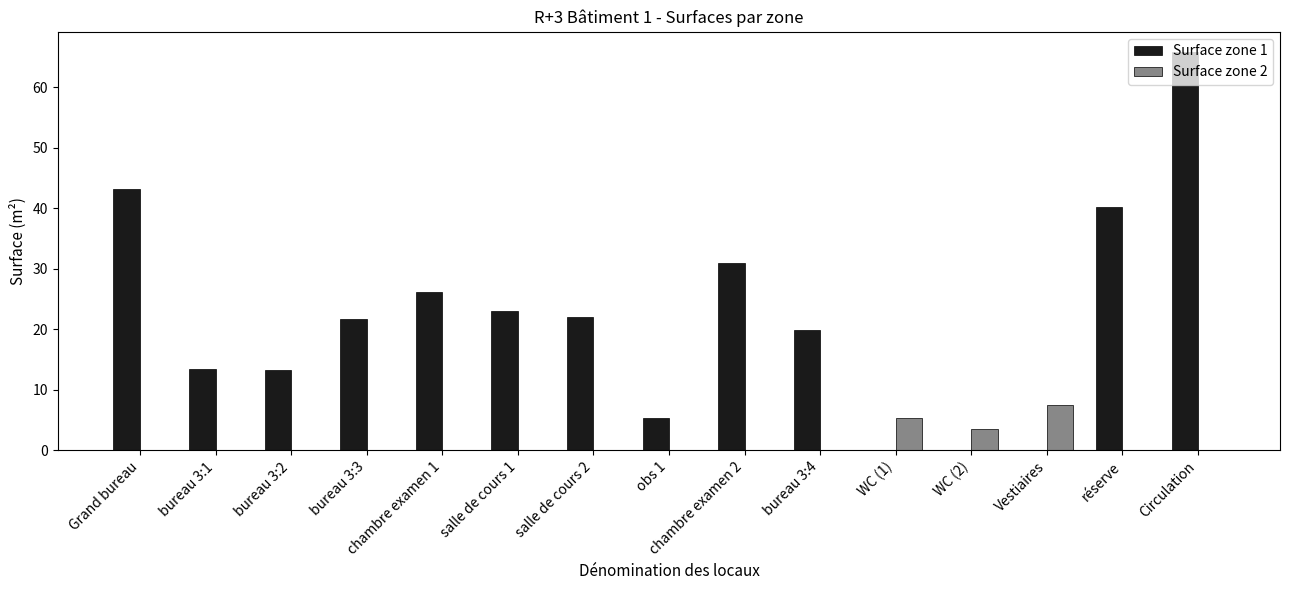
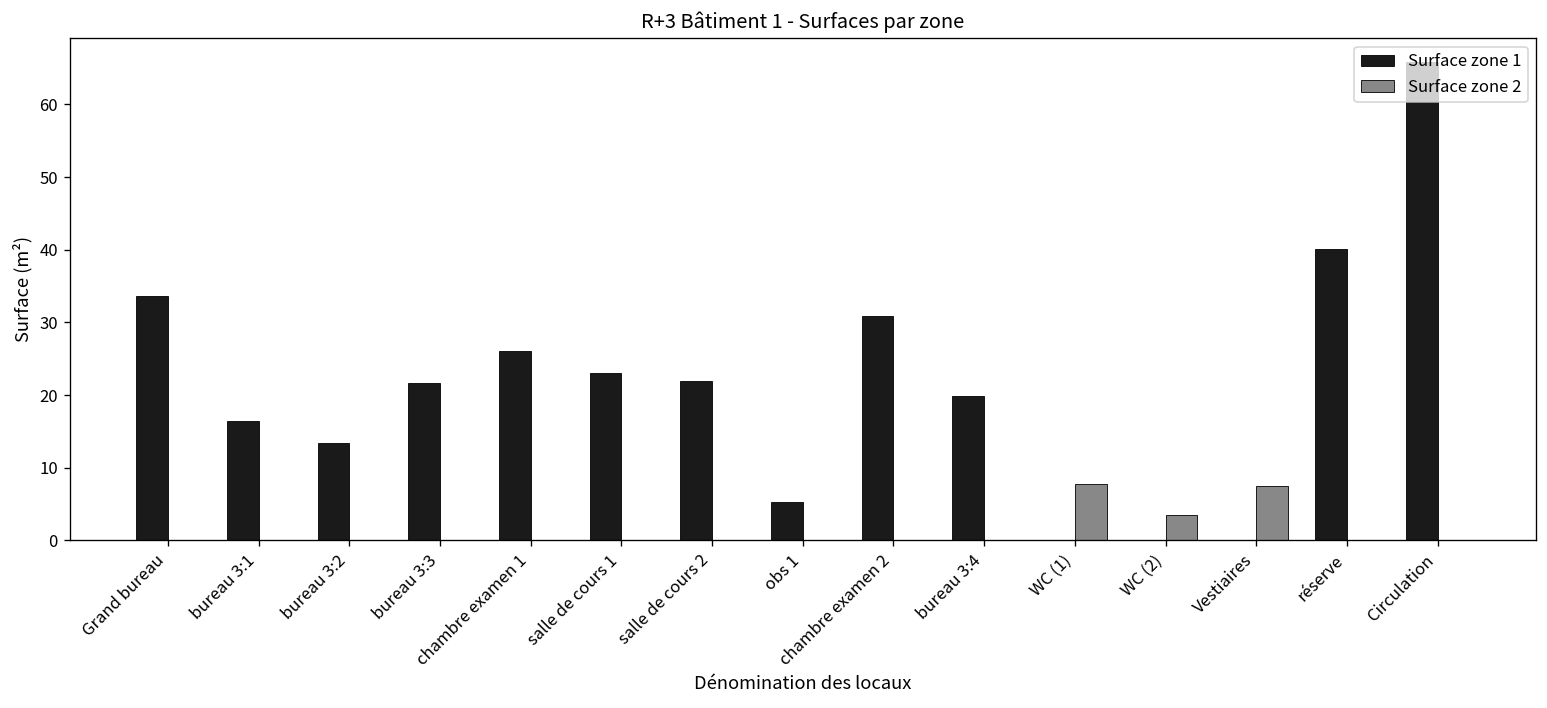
Surface zone 1, Grand bureau: 43 -> 34
Surface zone 1, bureau 3:1: 13 -> 16
Surface zone 2, WC (1): 5 -> 8
